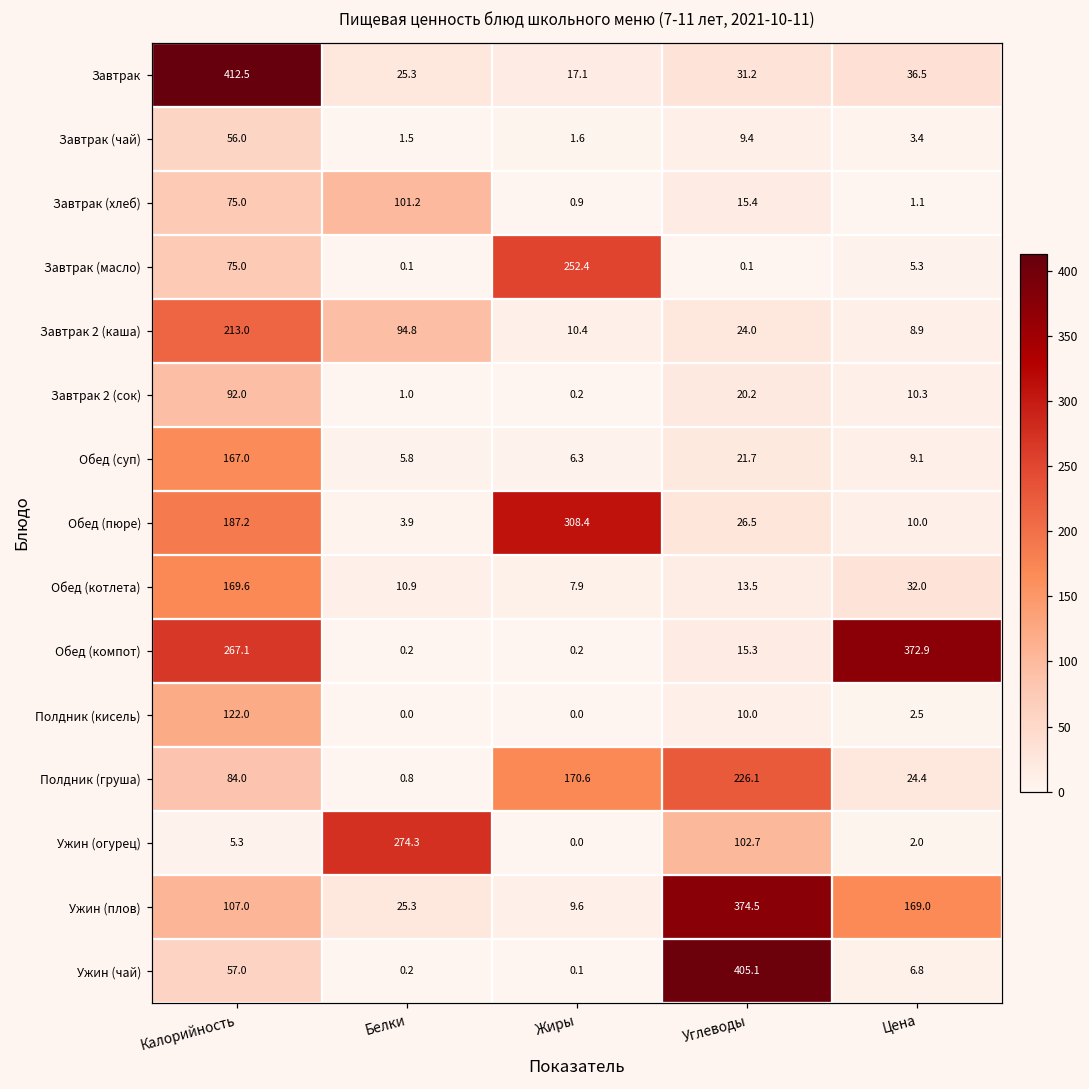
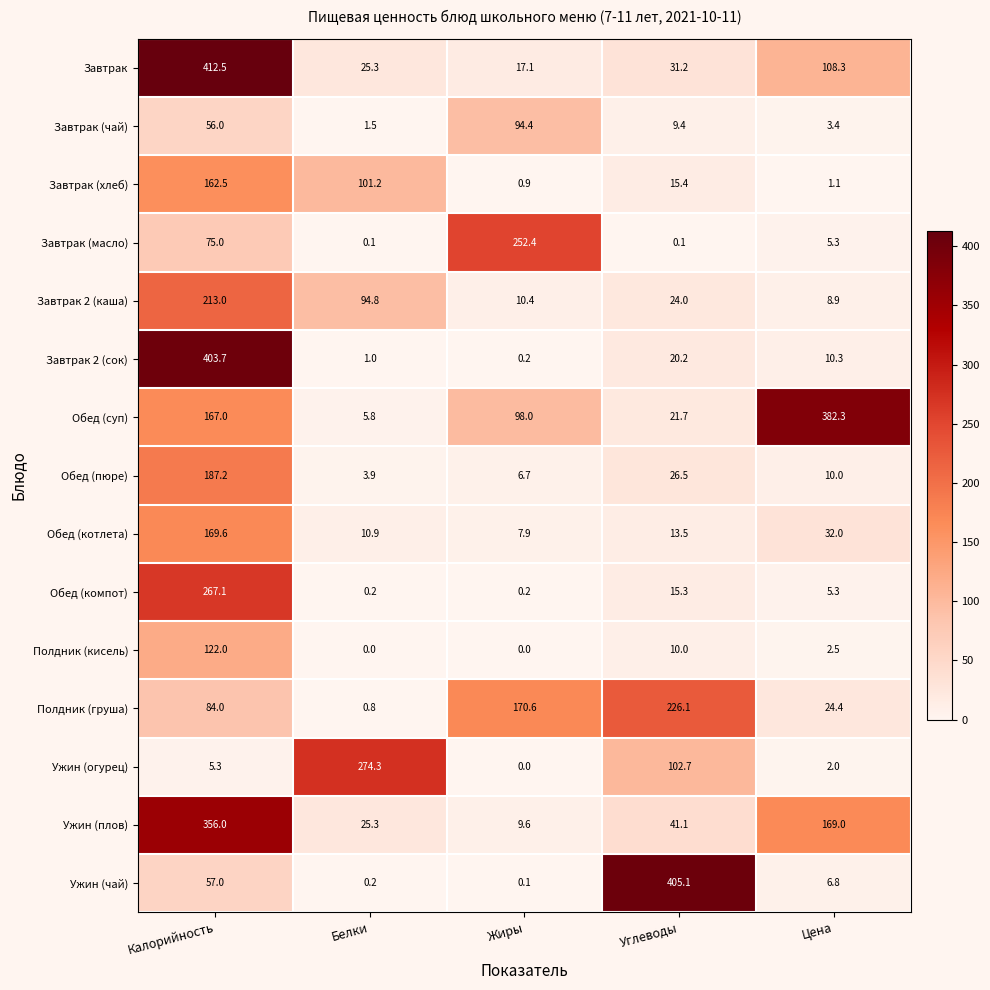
Завтрак, Цена: 36.5 -> 108.3
Завтрак (чай), Жиры: 1.6 -> 94.4
Завтрак (хлеб), Калорийность: 75.0 -> 162.5
Завтрак 2 (сок), Калорийность: 92.0 -> 403.7
Обед (суп), Жиры: 6.3 -> 98.0
Обед (суп), Цена: 9.1 -> 382.3
Обед (пюре), Жиры: 308.4 -> 6.7
Обед (компот), Цена: 372.9 -> 5.3
Ужин (плов), Калорийность: 107.0 -> 356.0
Ужин (плов), Углеводы: 374.5 -> 41.1
